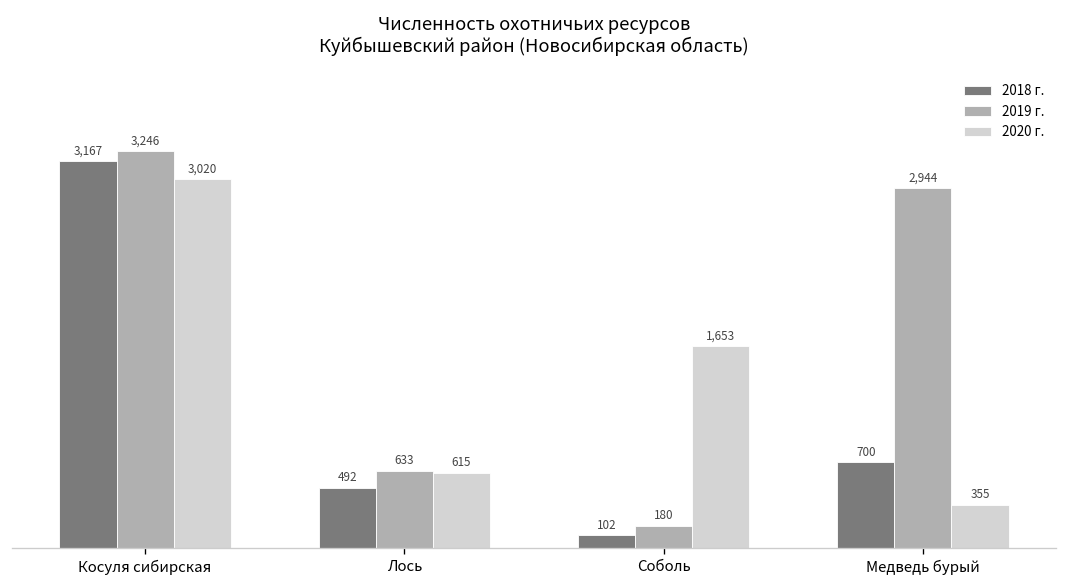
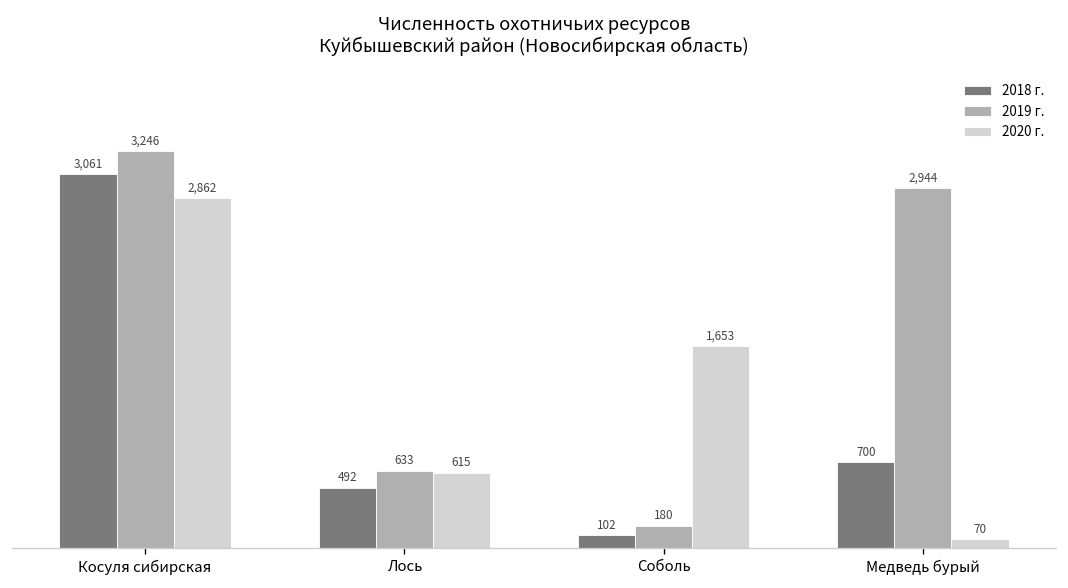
2018 г., Косуля сибирская: 3,167 -> 3,061
2020 г., Косуля сибирская: 3,020 -> 2,862
2020 г., Медведь бурый: 355 -> 70
